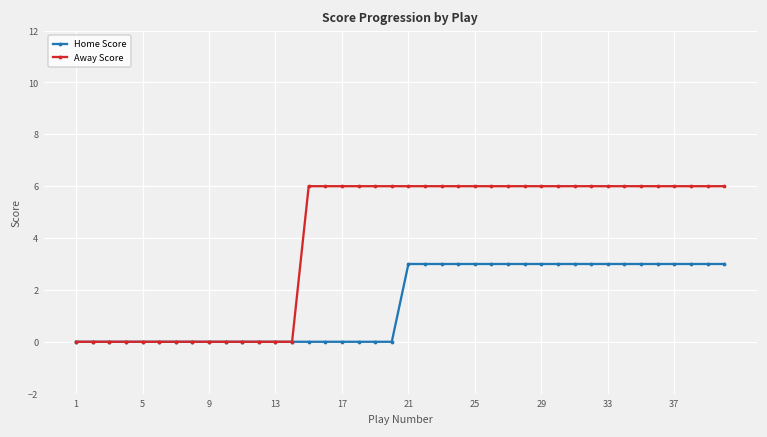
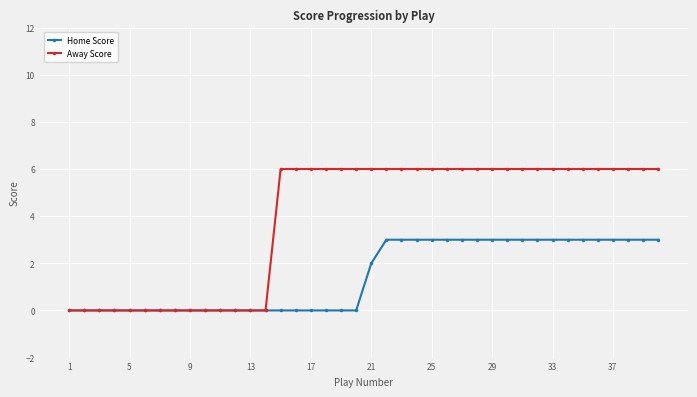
Home Score, 21: 3 -> 2
